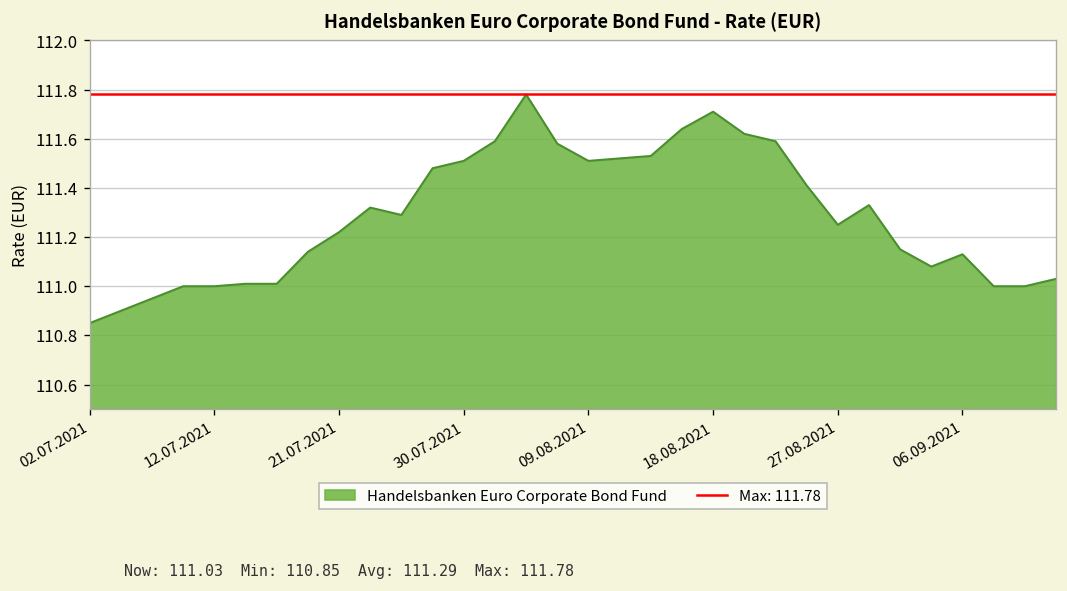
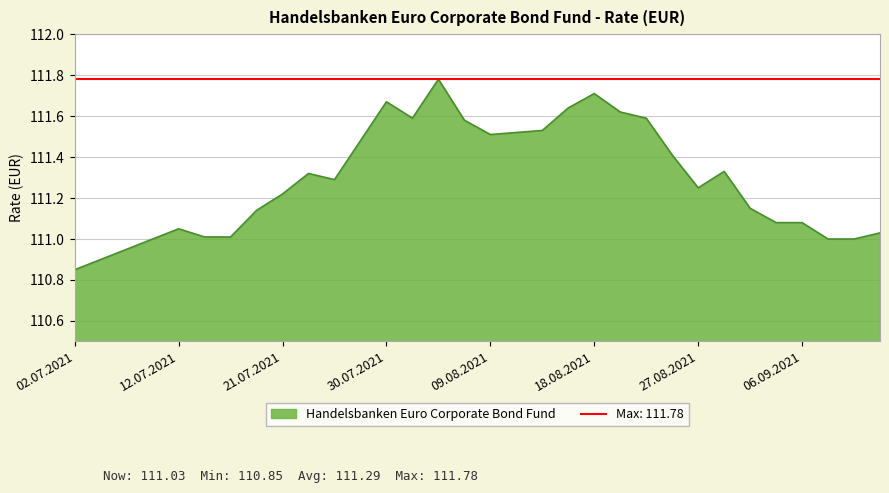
12.07.2021: 111.00 -> 111.05
30.07.2021: 111.51 -> 111.67
06.09.2021: 111.13 -> 111.08
